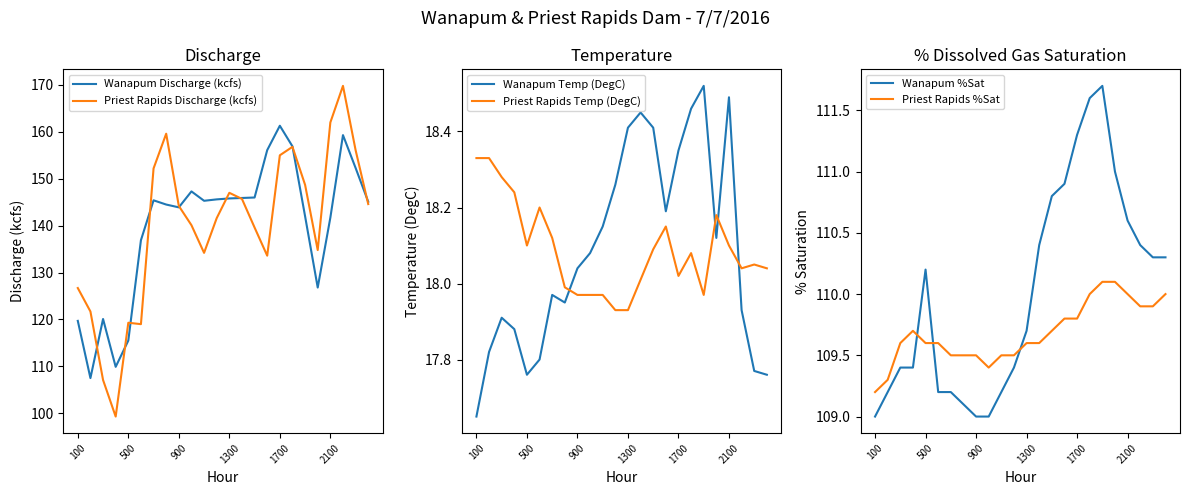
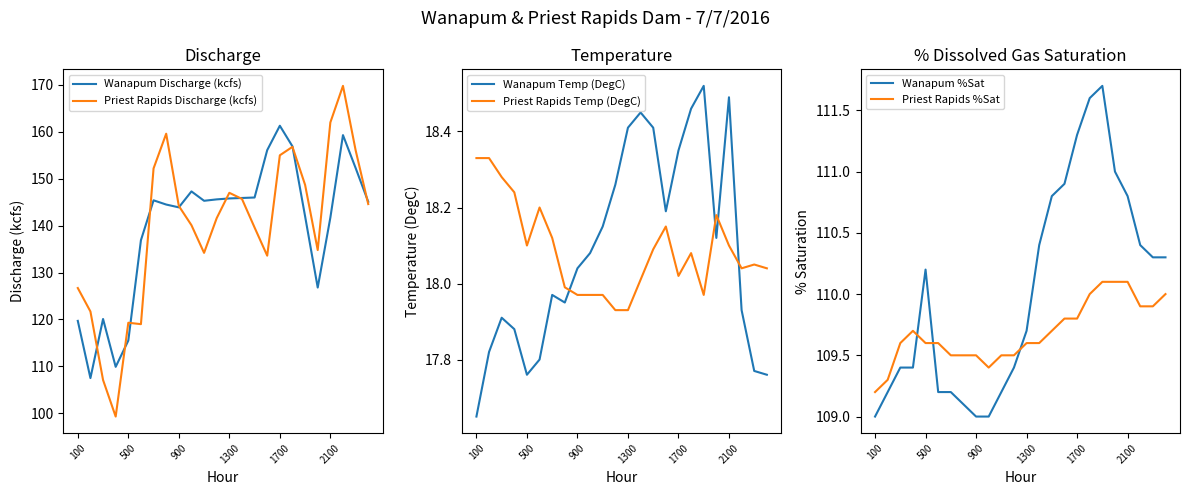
% Dissolved Gas Saturation, Wanapum %Sat, 2100: 110.6 -> 110.8
% Dissolved Gas Saturation, Priest Rapids %Sat, 2100: 110.0 -> 110.1
